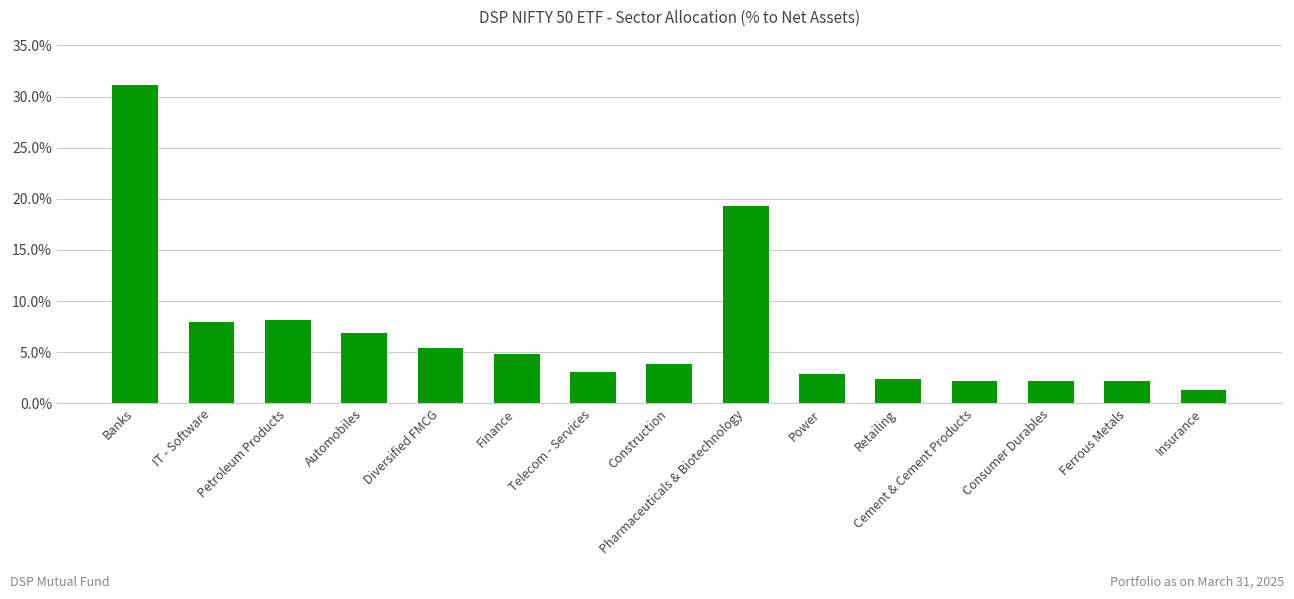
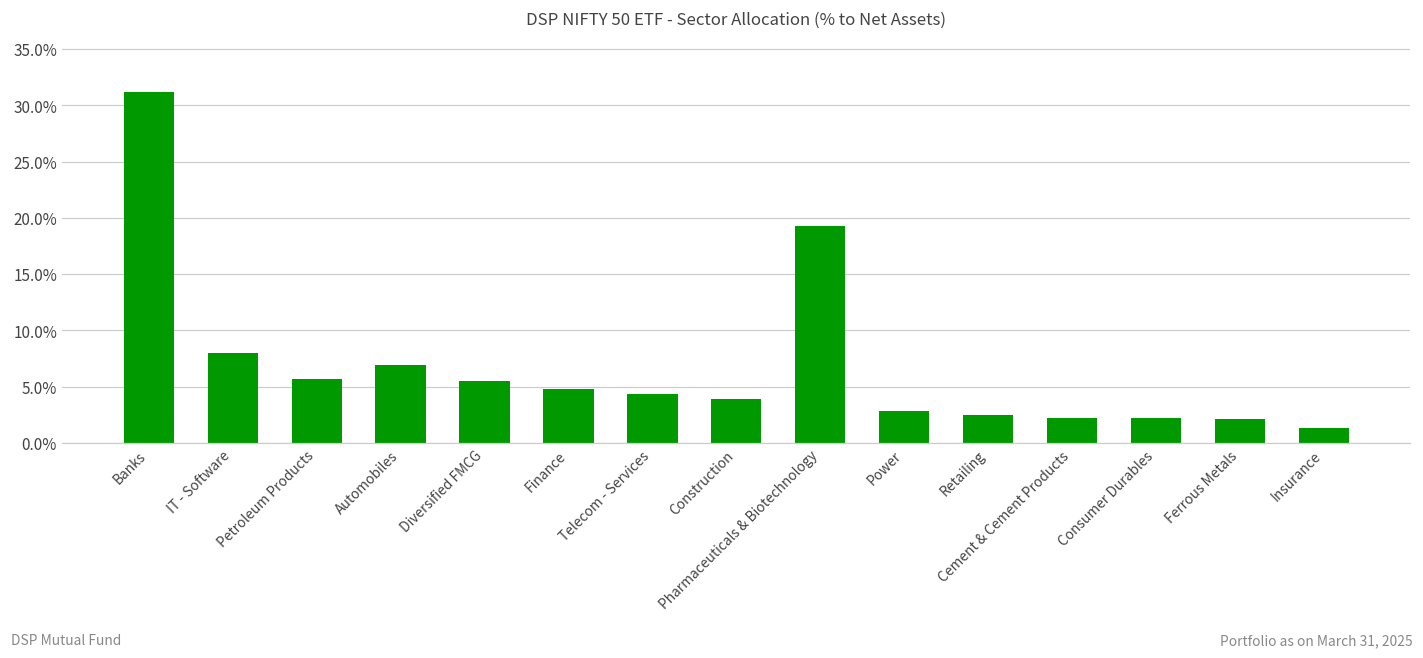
Petroleum Products: 8.1% -> 5.7%
Telecom - Services: 3.1% -> 4.4%
